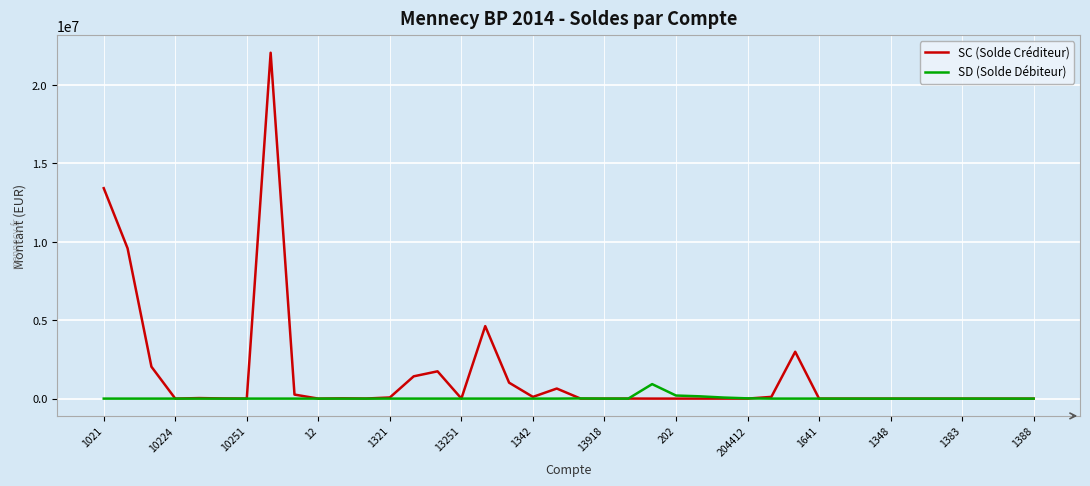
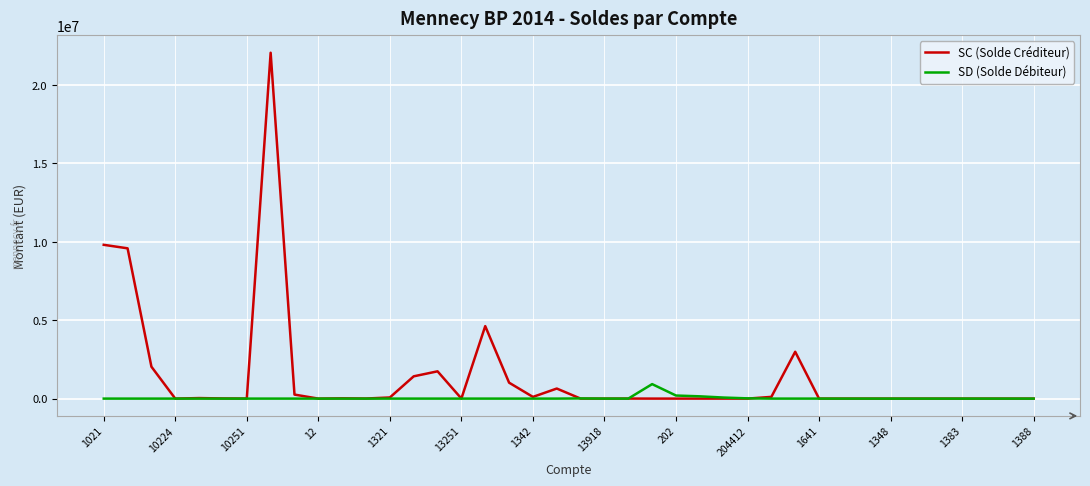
SC (Solde Créditeur), 1021: 13400000 -> 9800000
